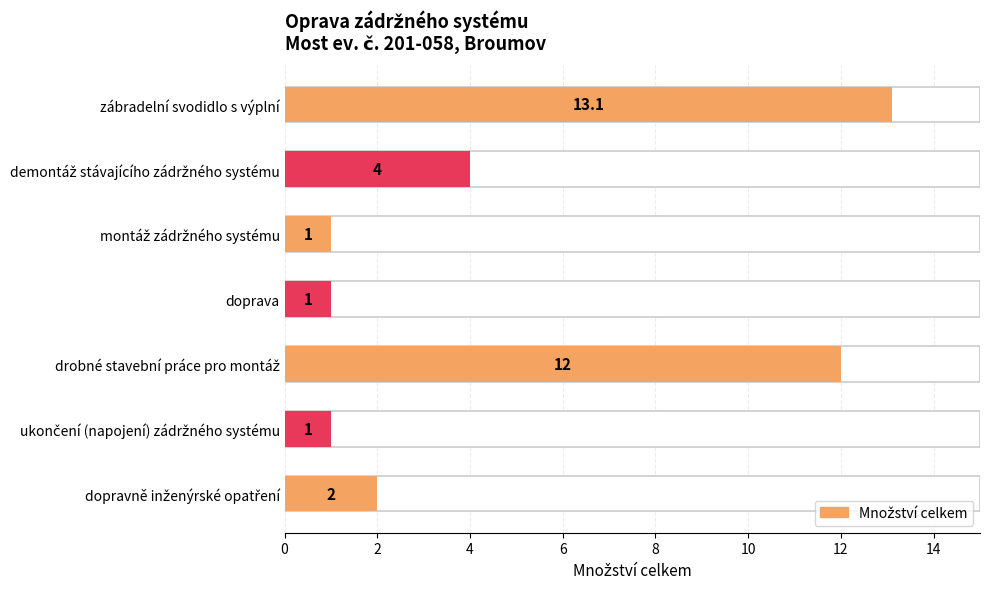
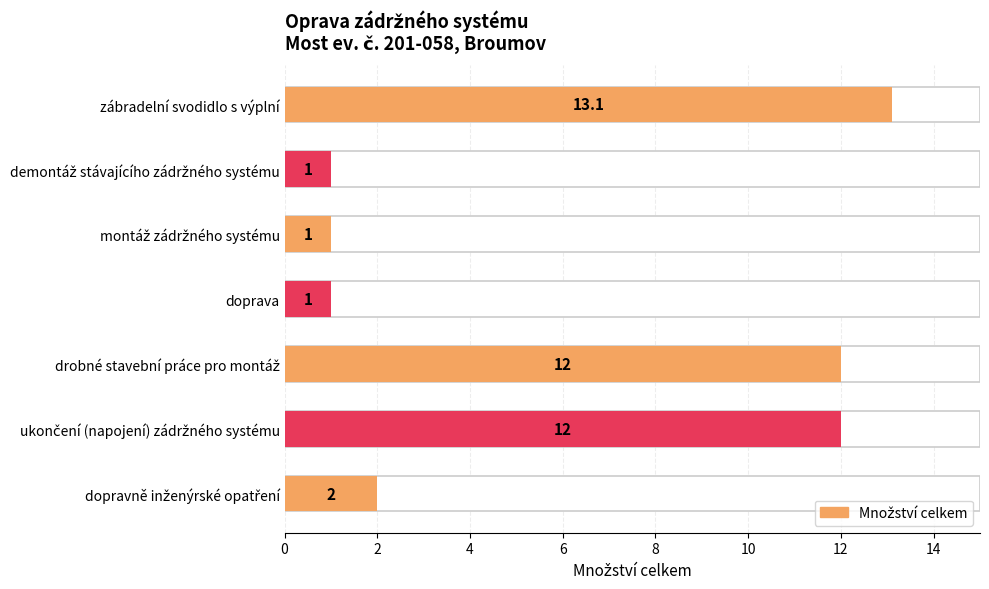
demontáž stávajícího zádržného systému: 4 -> 1
ukončení (napojení) zádržného systému: 1 -> 12
